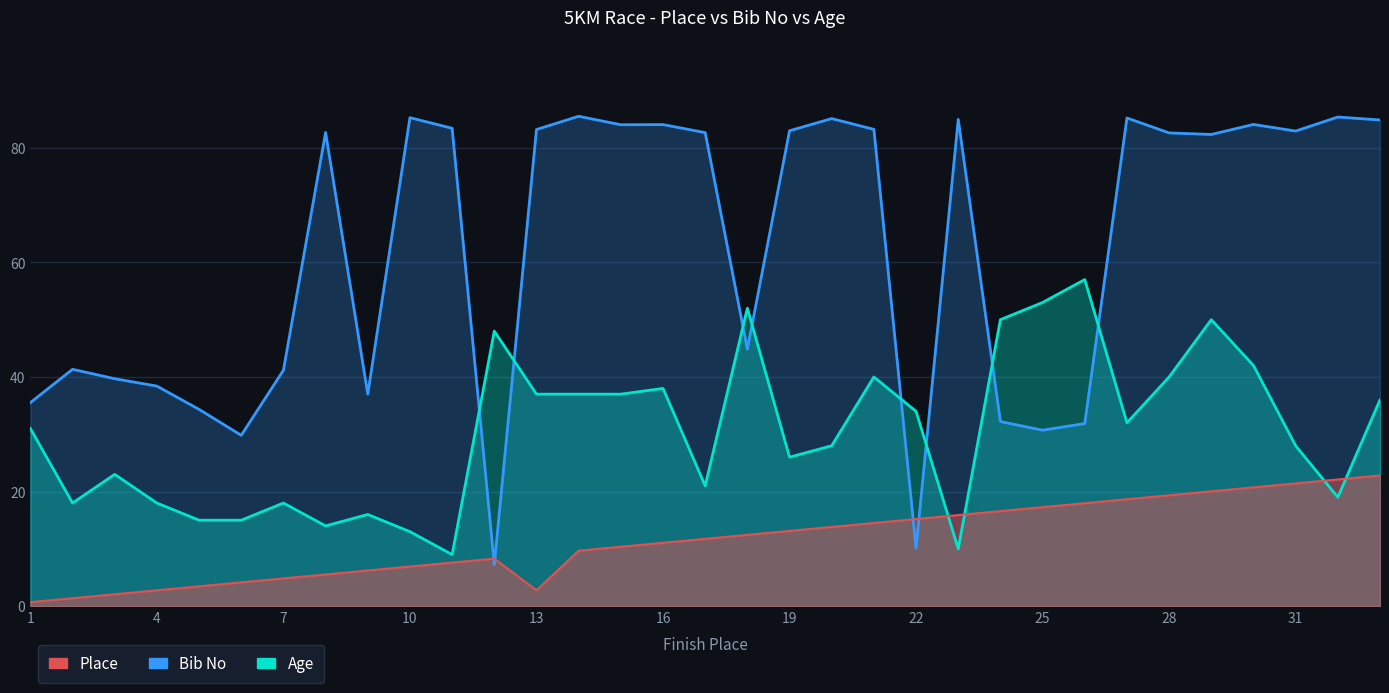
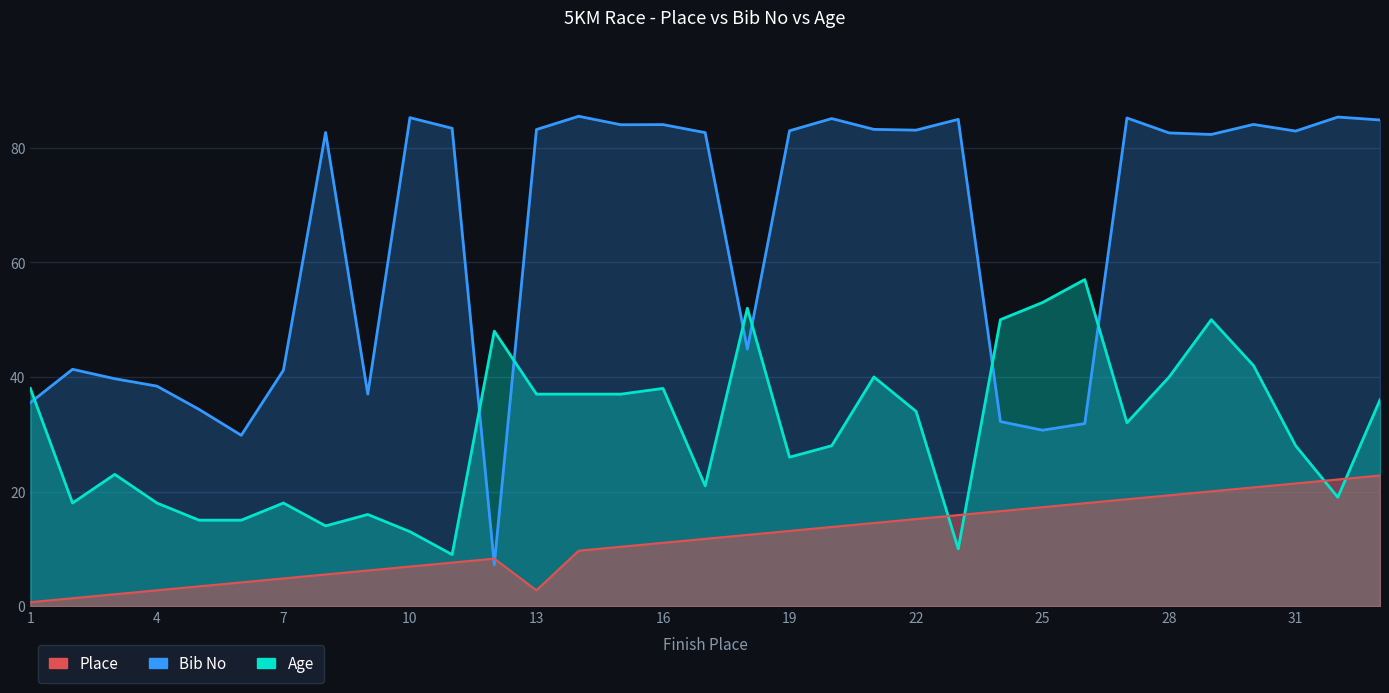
Age, 1: 31 -> 38
Bib No, 22: 10 -> 83
